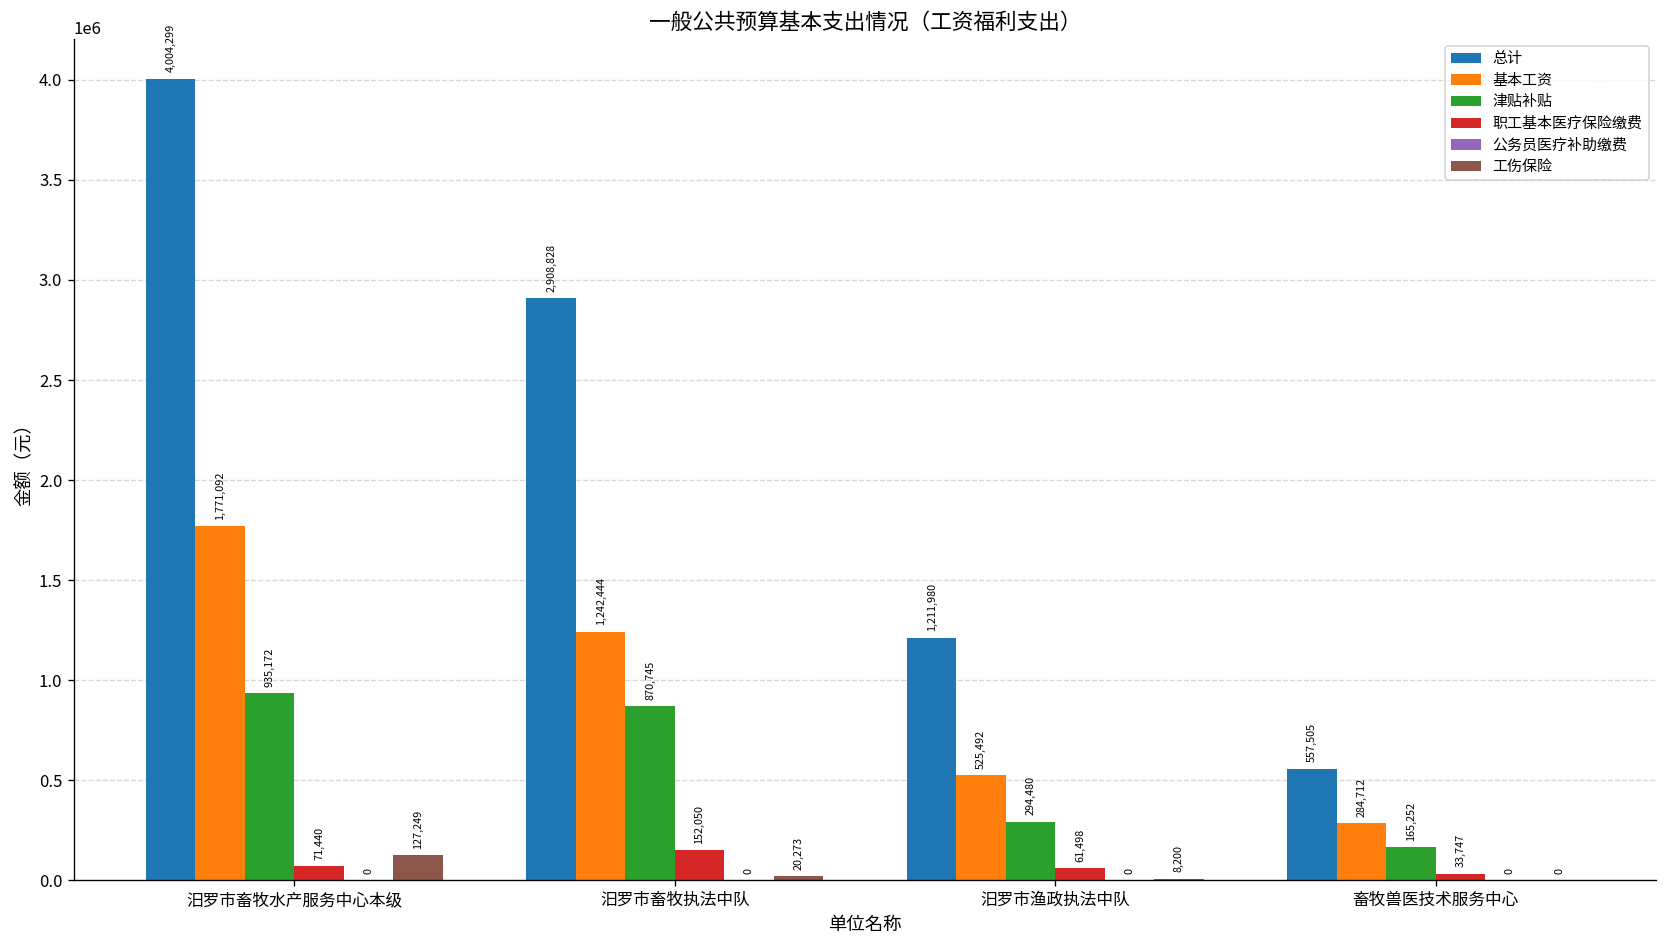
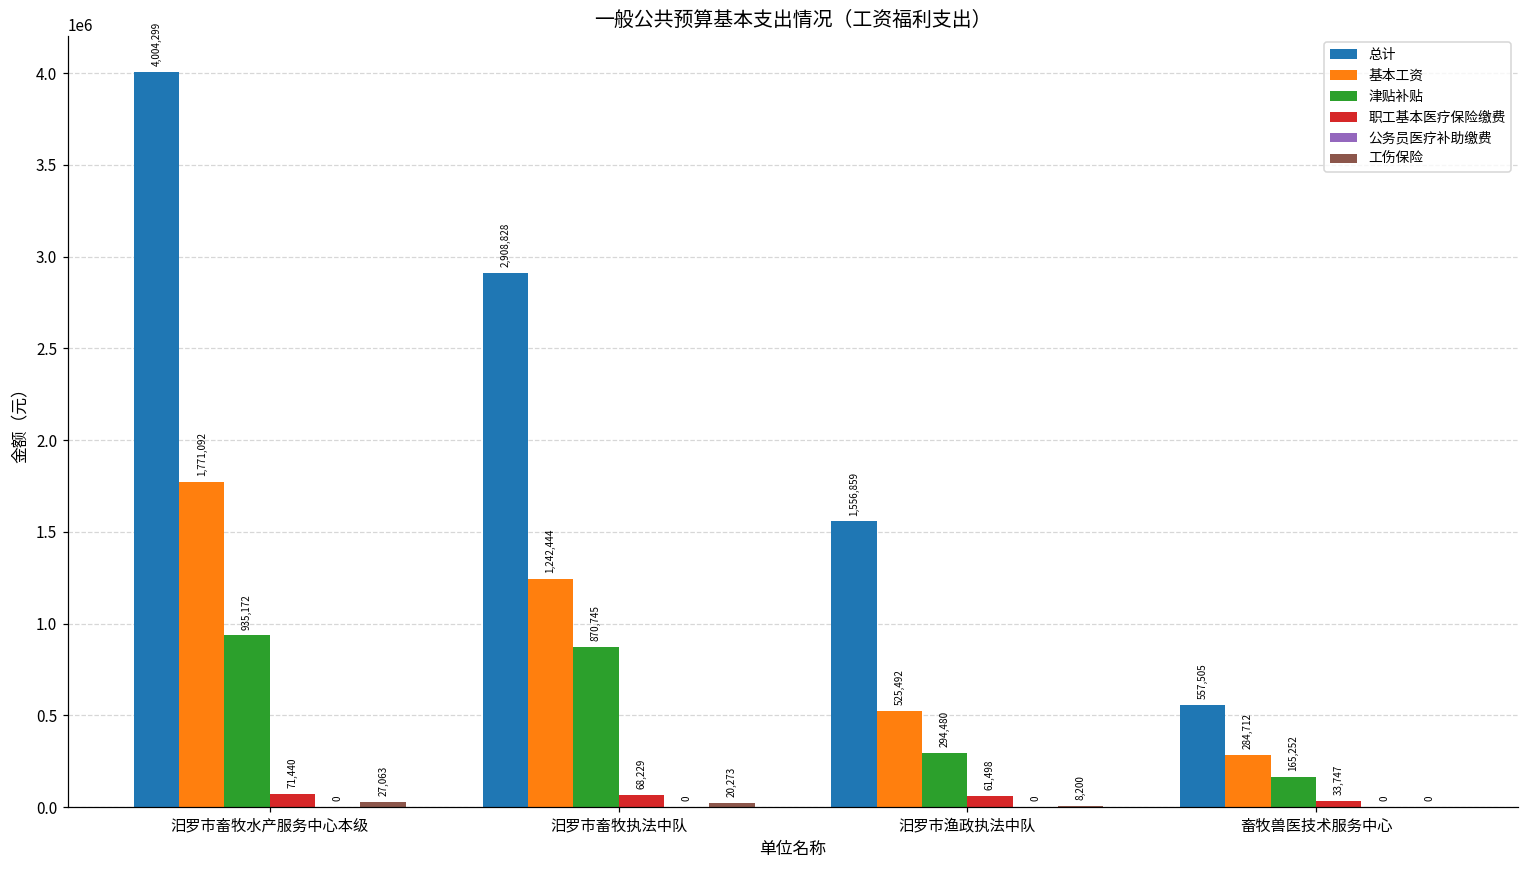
工伤保险, 汨罗市畜牧水产服务中心本级: 127,249 -> 27,063
职工基本医疗保险缴费, 汨罗市畜牧执法中队: 152,050 -> 68,229
总计, 汨罗市渔政执法中队: 1,211,980 -> 1,556,859
